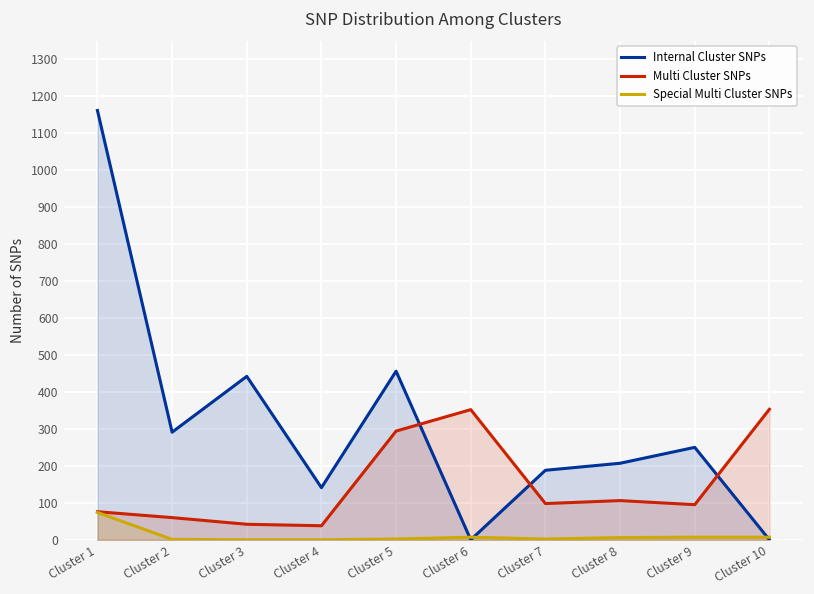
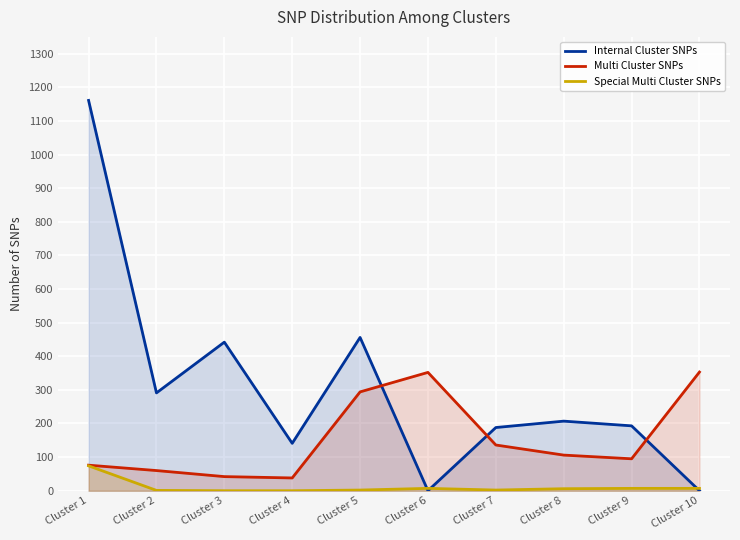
Multi Cluster SNPs, Cluster 7: 100 -> 140
Internal Cluster SNPs, Cluster 9: 250 -> 190
